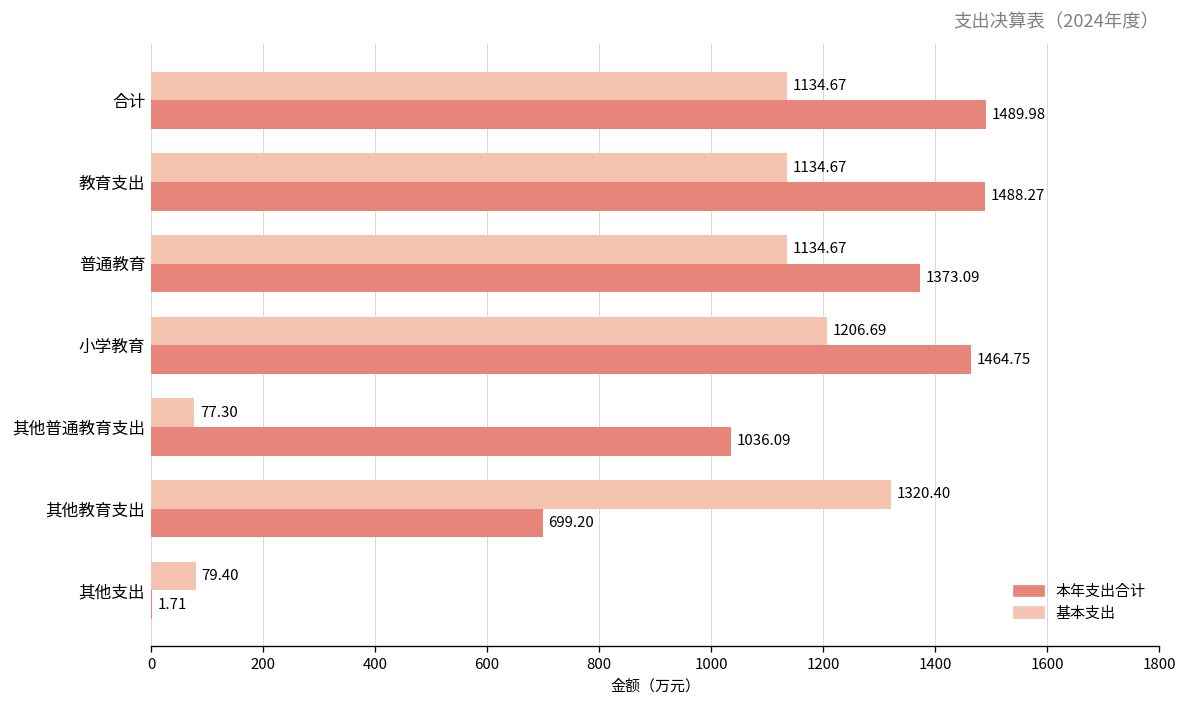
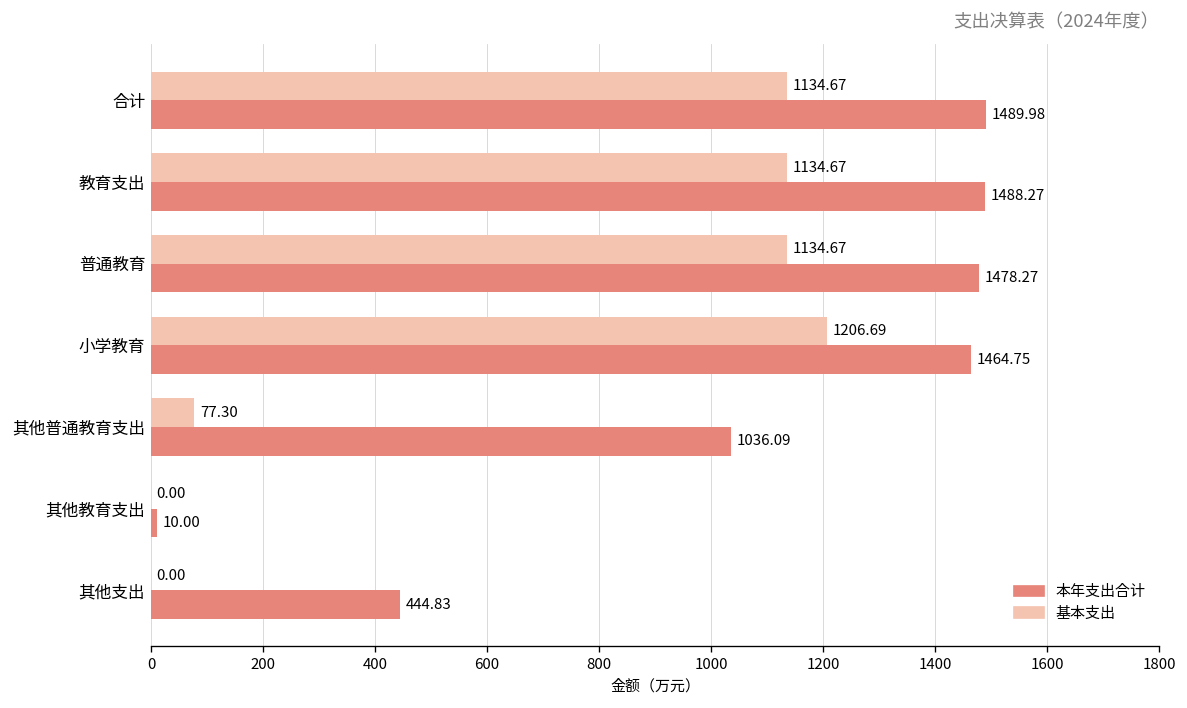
本年支出合计, 普通教育: 1373.09 -> 1478.27
基本支出, 其他教育支出: 1320.40 -> 0.00
本年支出合计, 其他教育支出: 699.20 -> 10.00
基本支出, 其他支出: 79.40 -> 0.00
本年支出合计, 其他支出: 1.71 -> 444.83
